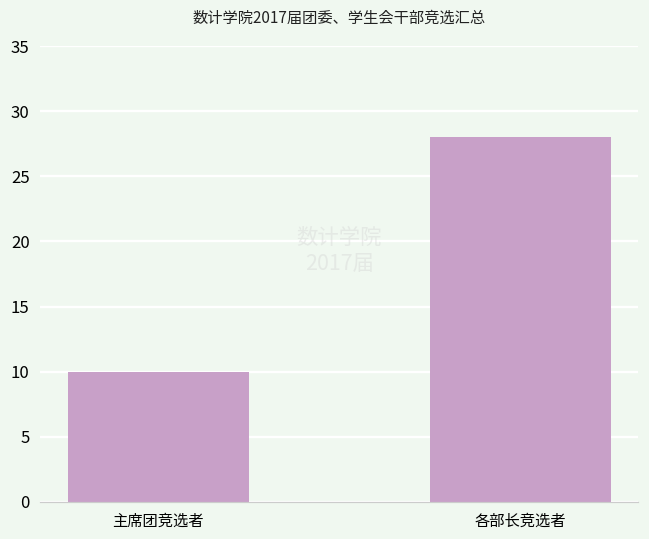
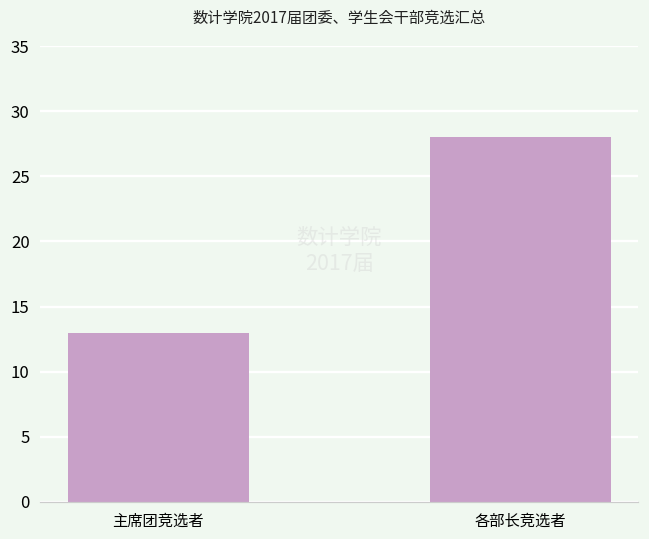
主席团竞选者: 10 -> 13
